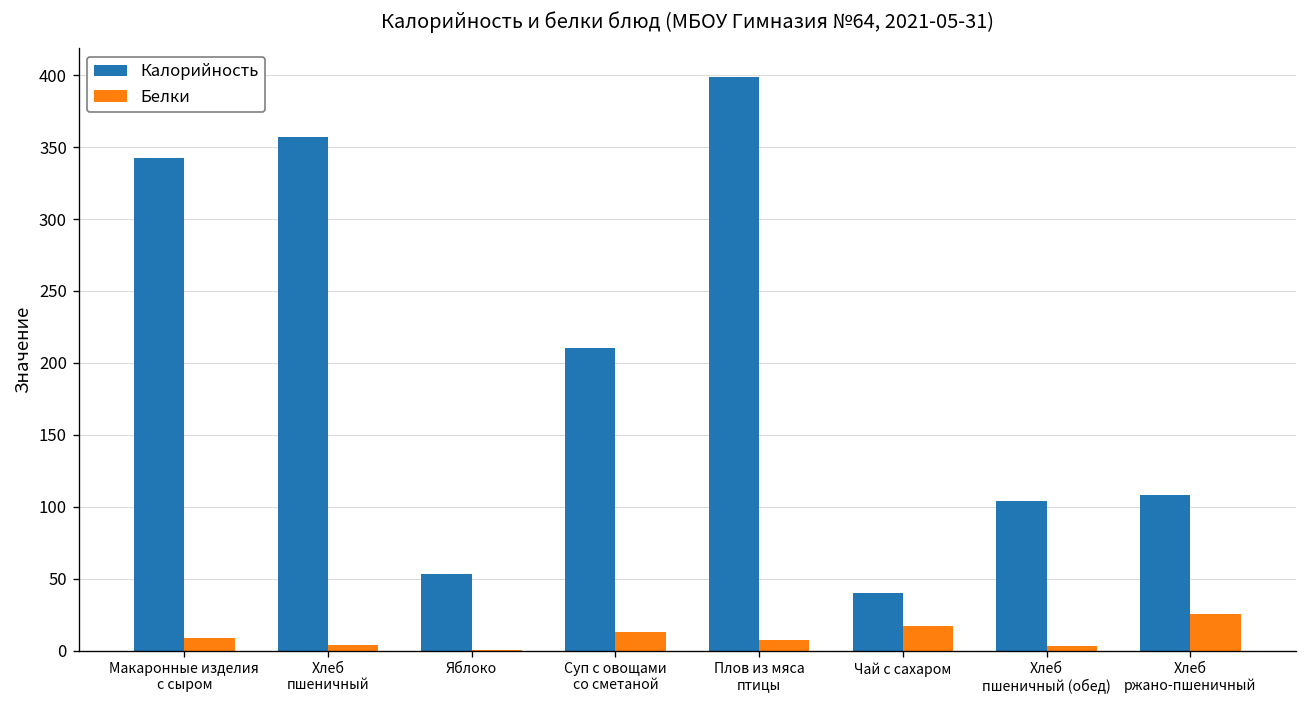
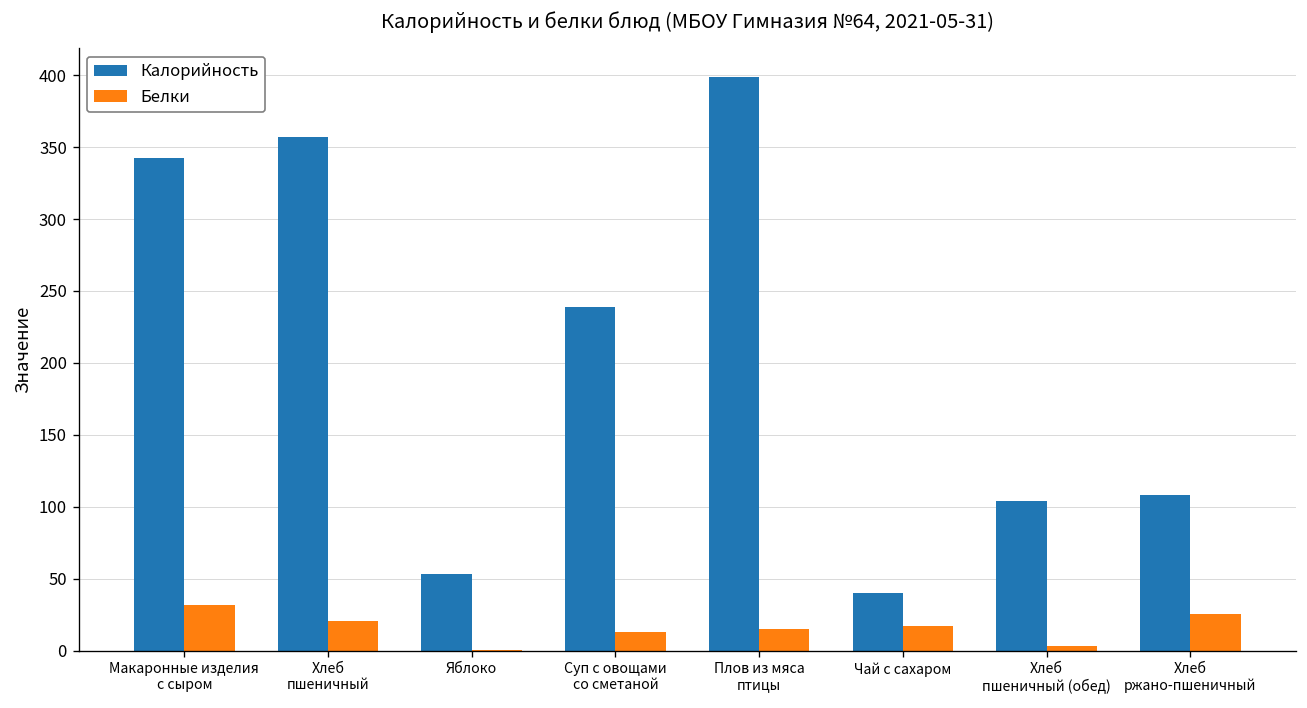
Белки, Макаронные изделия с сыром: 9 -> 32
Белки, Хлеб пшеничный: 4 -> 21
Калорийность, Суп с овощами со сметаной: 211 -> 239
Белки, Плов из мяса птицы: 7 -> 15
